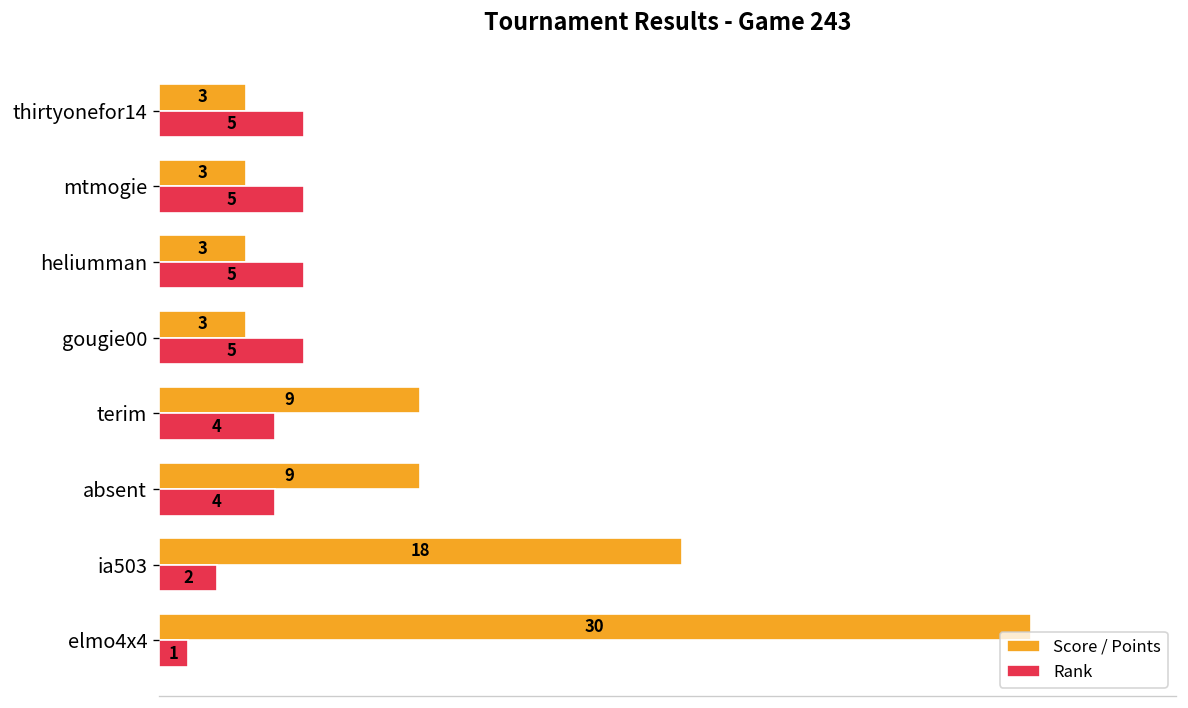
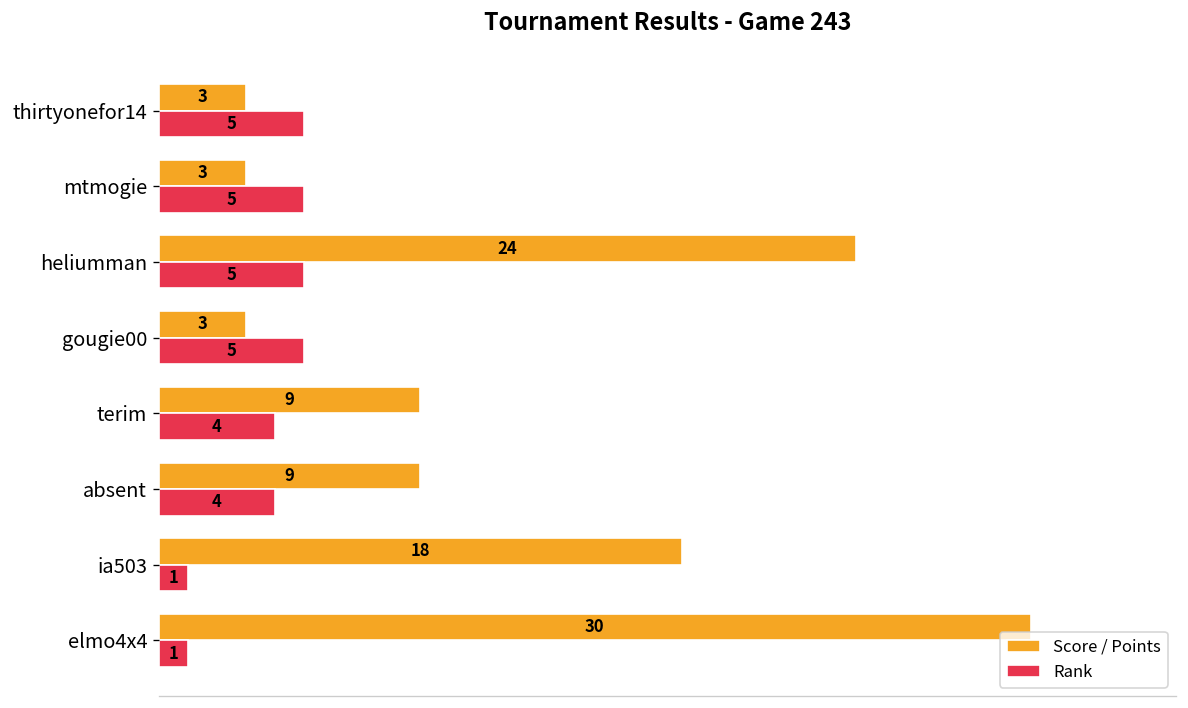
Score / Points, heliumman: 3 -> 24
Rank, ia503: 2 -> 1
